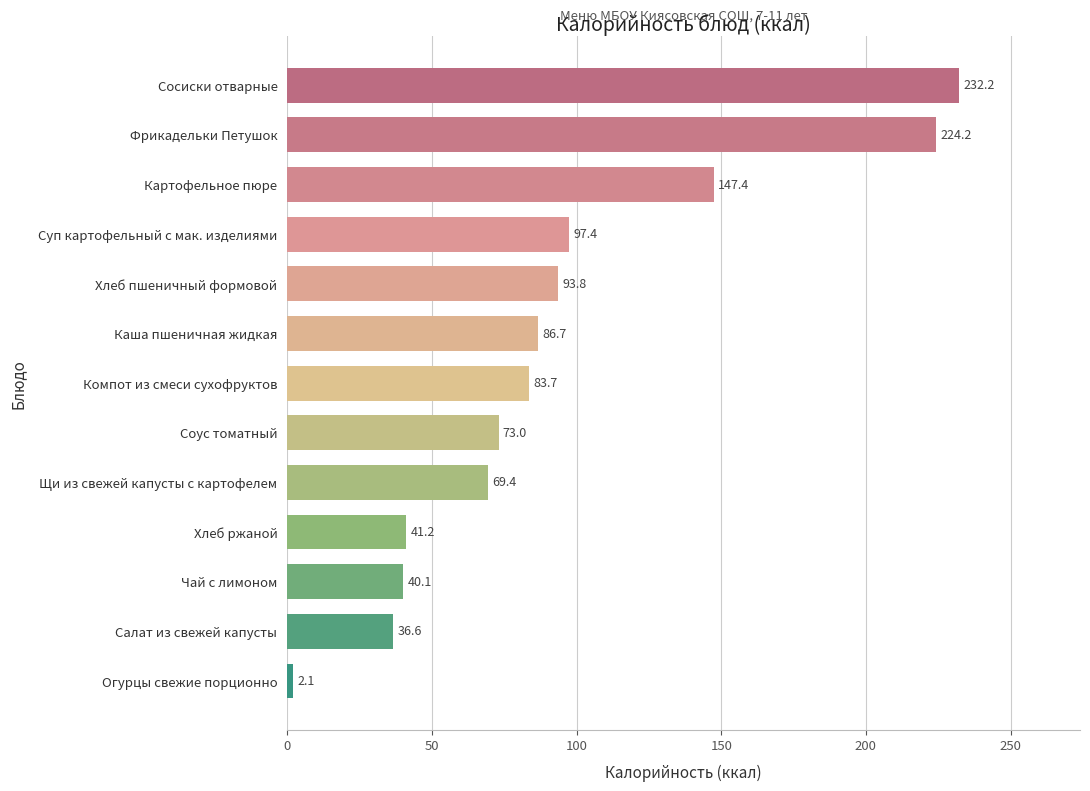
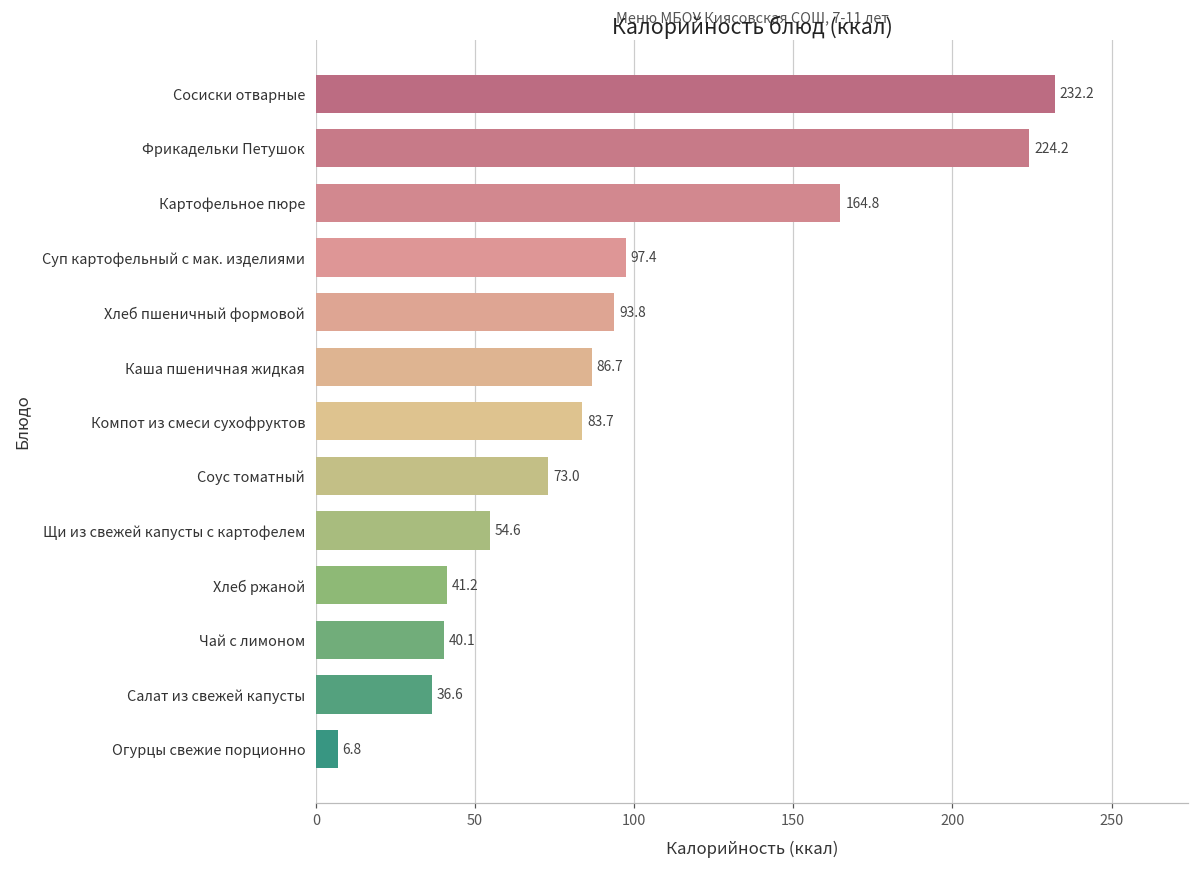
Картофельное пюре: 147.4 -> 164.8
Щи из свежей капусты с картофелем: 69.4 -> 54.6
Огурцы свежие порционно: 2.1 -> 6.8
